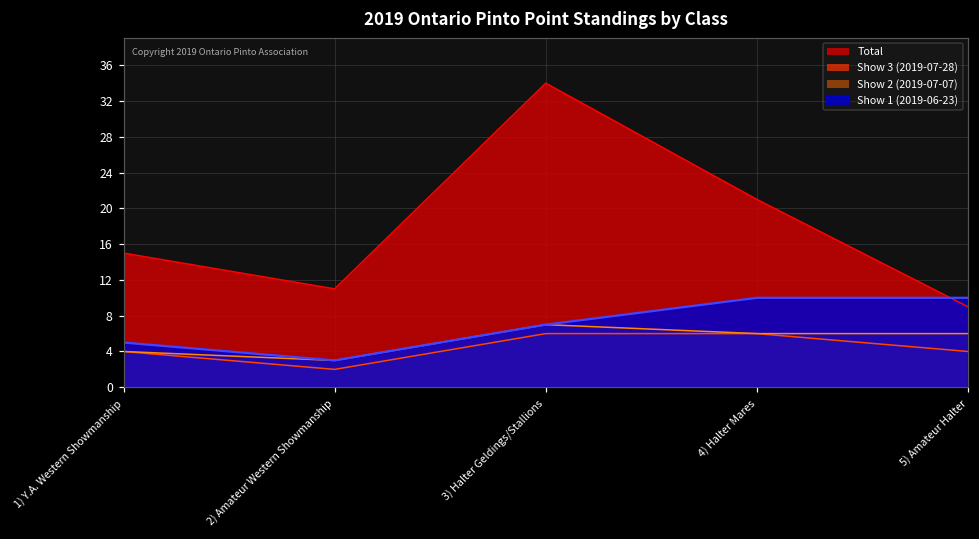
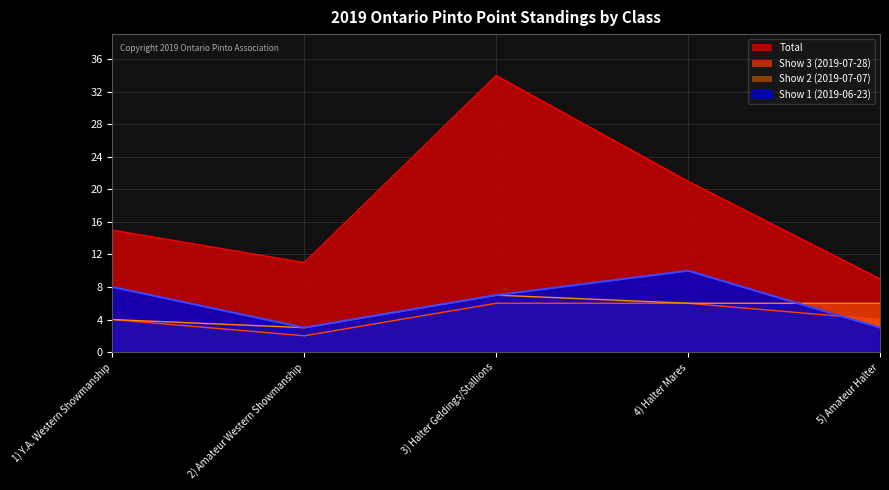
Show 1 (2019-06-23), 1) Y.A. Western Showmanship: 5 -> 8
Show 1 (2019-06-23), 5) Amateur Halter: 10 -> 3
